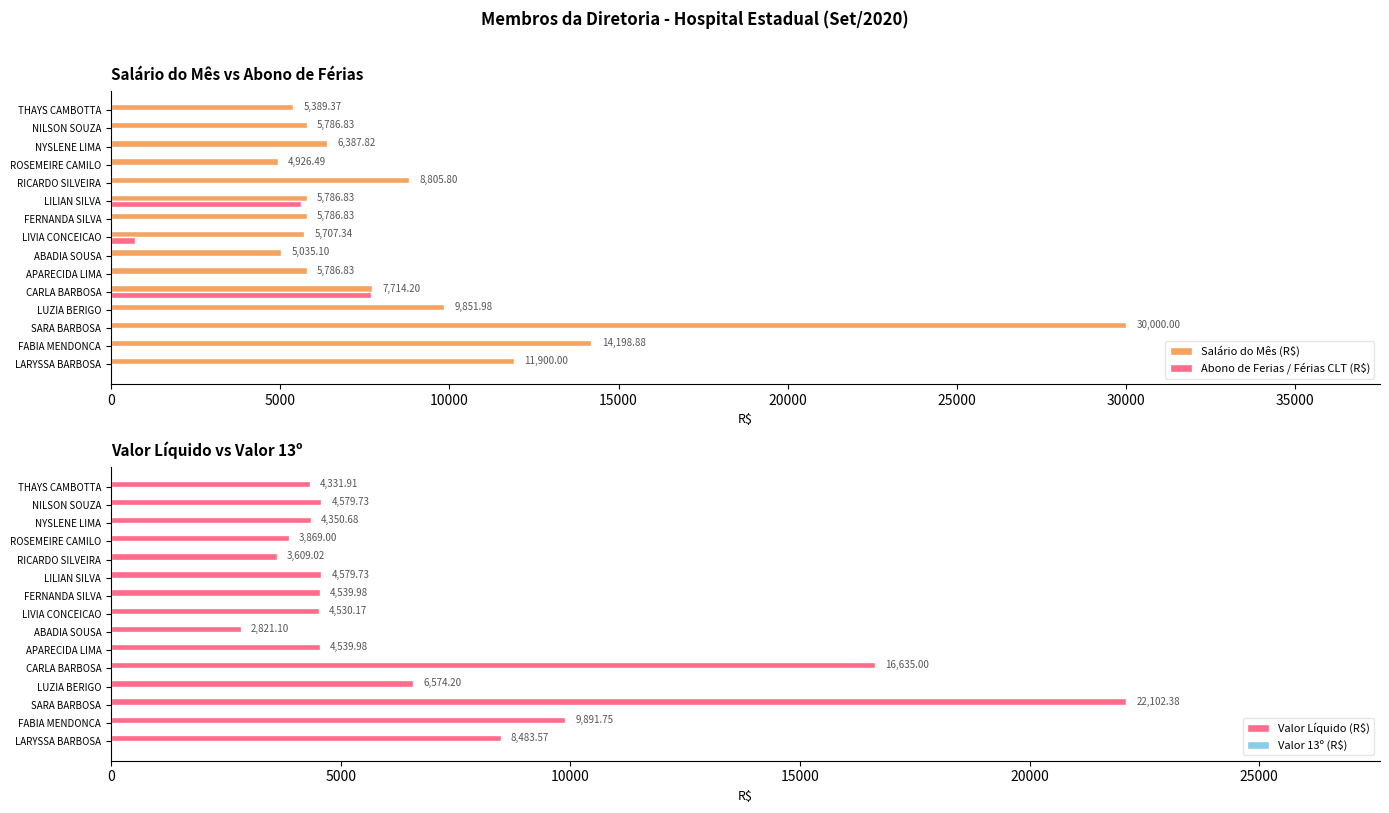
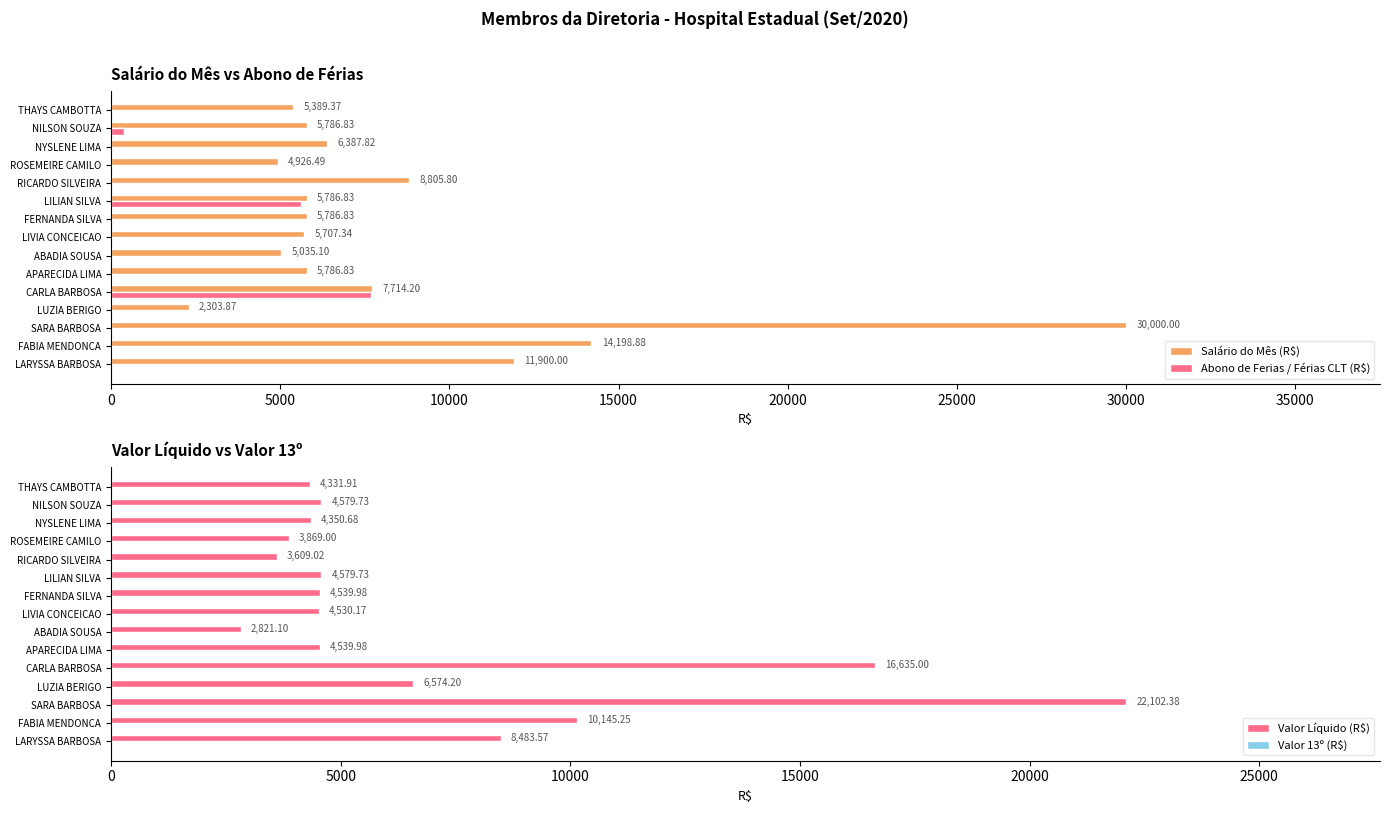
Salário do Mês vs Abono de Férias, Abono de Ferias / Férias CLT (R$), NILSON SOUZA: 0 -> 400
Salário do Mês vs Abono de Férias, Abono de Ferias / Férias CLT (R$), LIVIA CONCEICAO: 700 -> 0
Salário do Mês vs Abono de Férias, Salário do Mês (R$), LUZIA BERIGO: 9,851.98 -> 2,303.87
Valor Líquido vs Valor 13º, Valor Líquido (R$), FABIA MENDONCA: 9,891.75 -> 10,145.25
